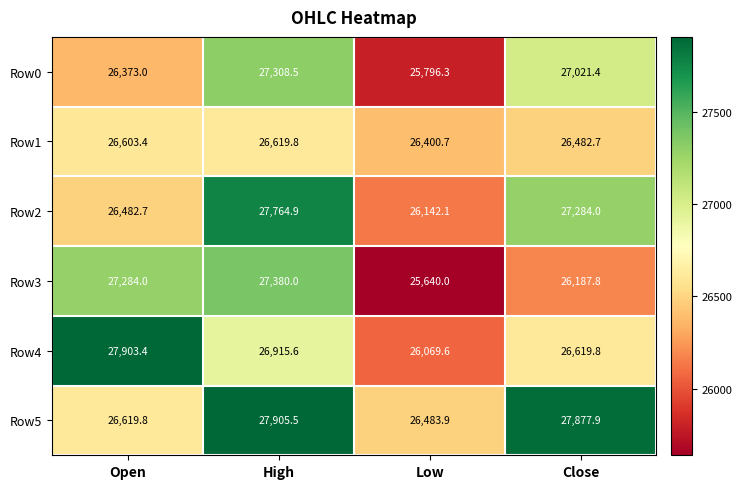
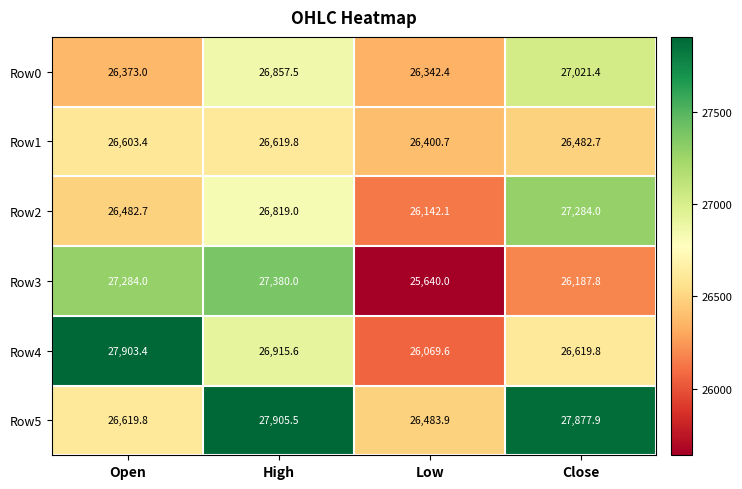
Row0, High: 27,308.5 -> 26,857.5
Row0, Low: 25,796.3 -> 26,342.4
Row2, High: 27,764.9 -> 26,819.0
